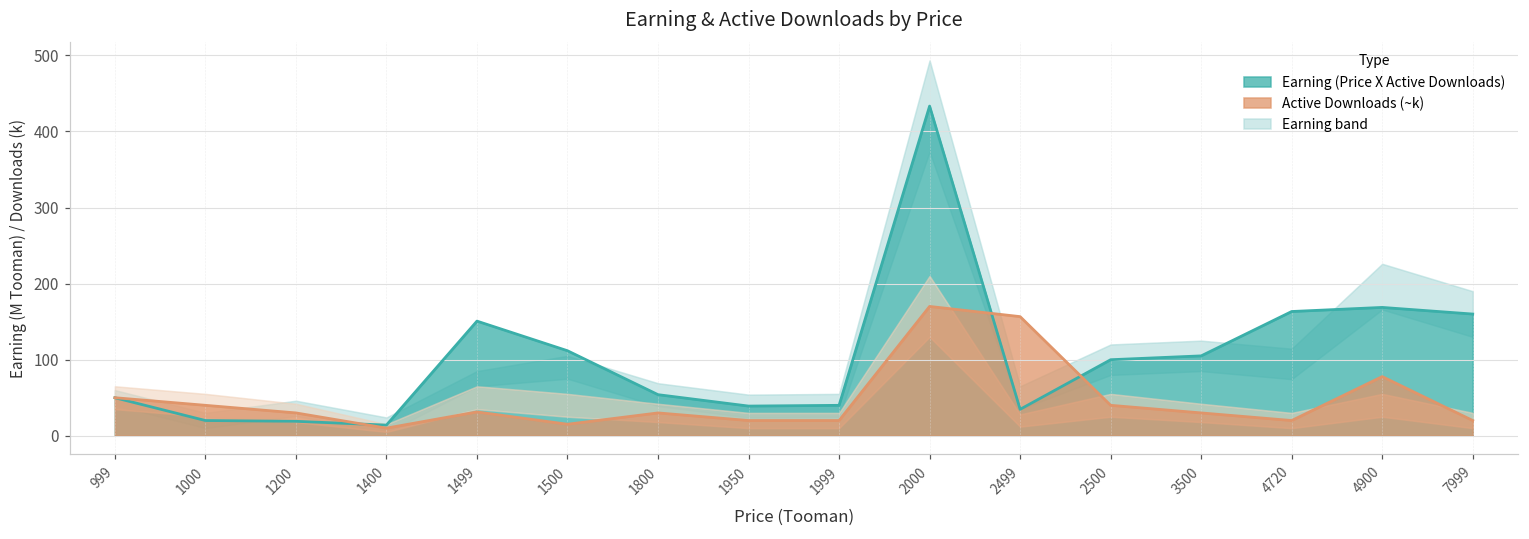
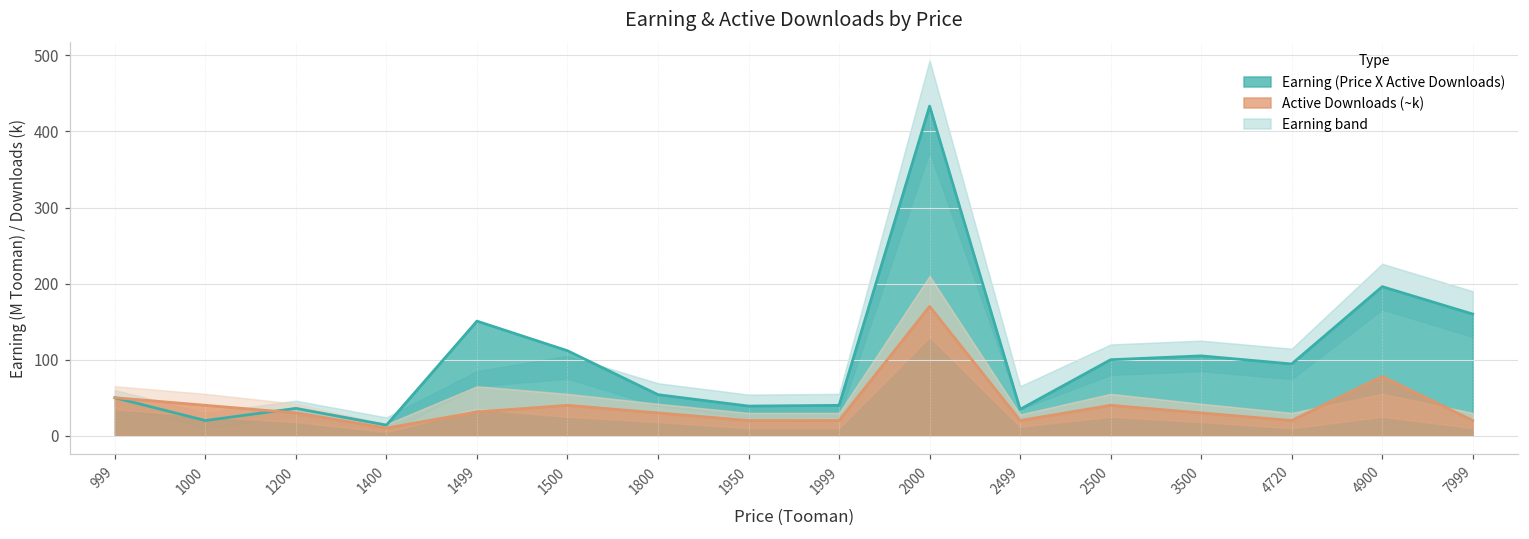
Earning (Price X Active Downloads), 1200: 20 -> 40
Active Downloads (~k), 1500: 20 -> 40
Active Downloads (~k), 2499: 160 -> 20
Earning (Price X Active Downloads), 4720: 160 -> 90
Earning (Price X Active Downloads), 4900: 170 -> 200
